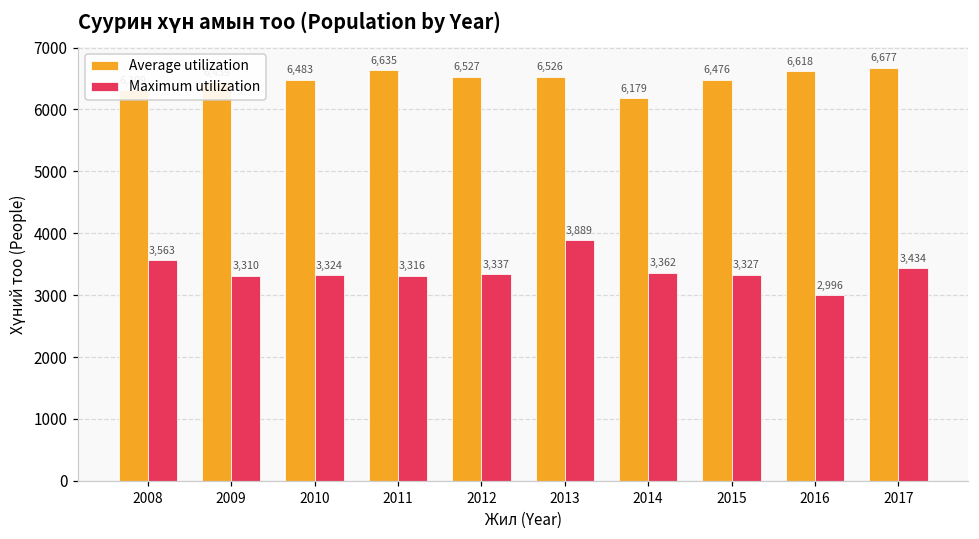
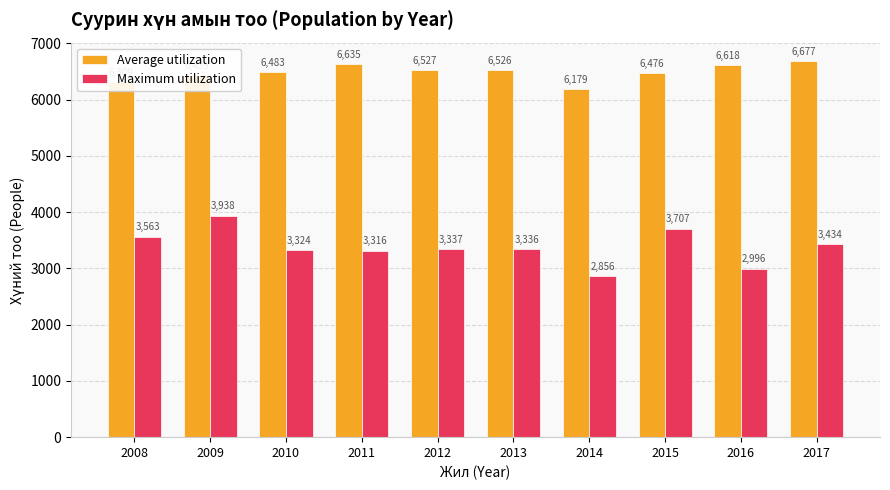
Maximum utilization, 2009: 3,310 -> 3,938
Maximum utilization, 2013: 3,889 -> 3,336
Maximum utilization, 2014: 3,362 -> 2,856
Maximum utilization, 2015: 3,327 -> 3,707
